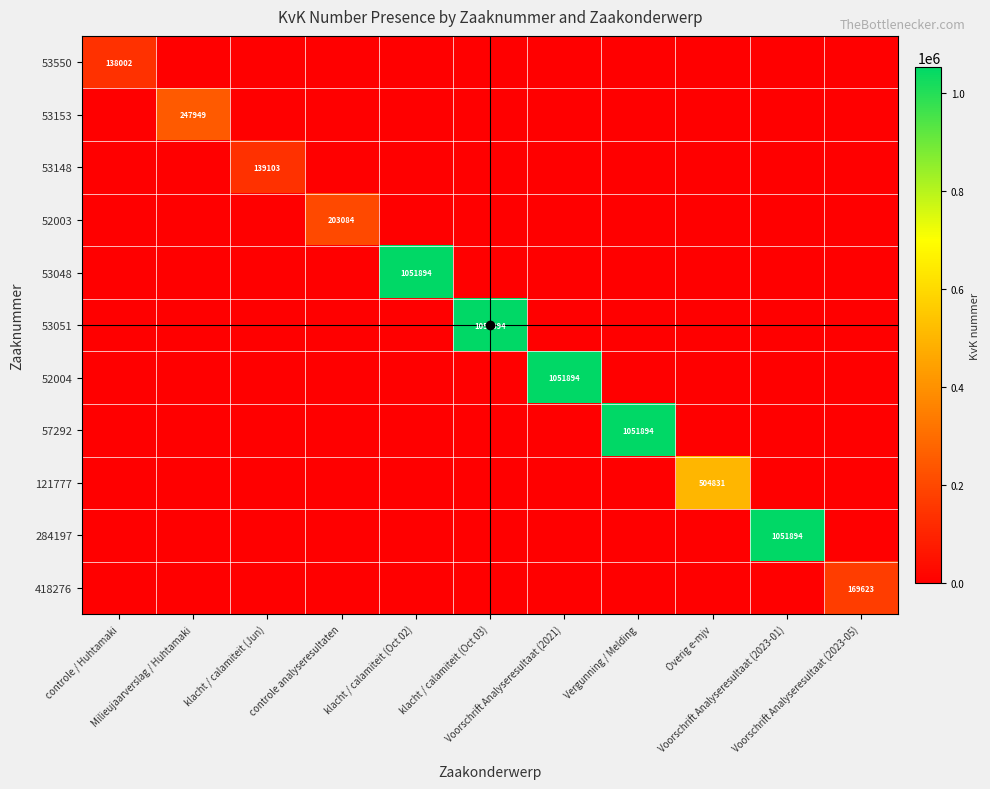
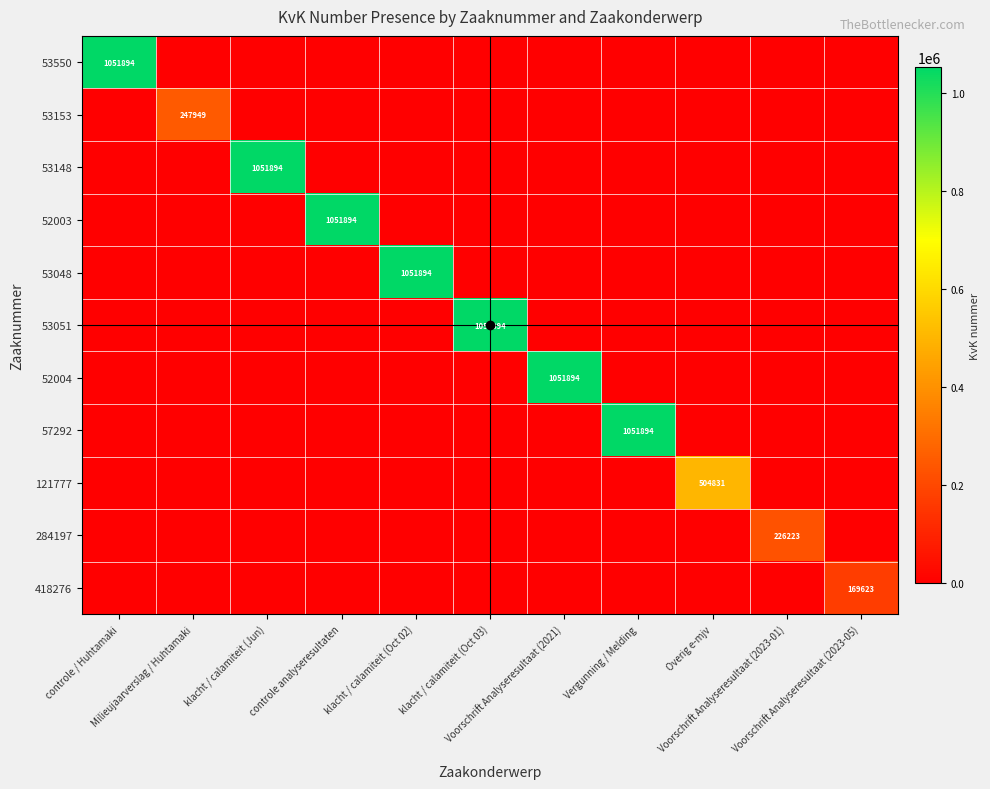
53550, controle / Huhtamaki: 138002 -> 1051894
53148, klacht / calamiteit (Jun): 139103 -> 1051894
52003, controle analyseresultaten: 203084 -> 1051894
284197, Voorschrift Analyseresultaat (2023-01): 1051894 -> 226223
